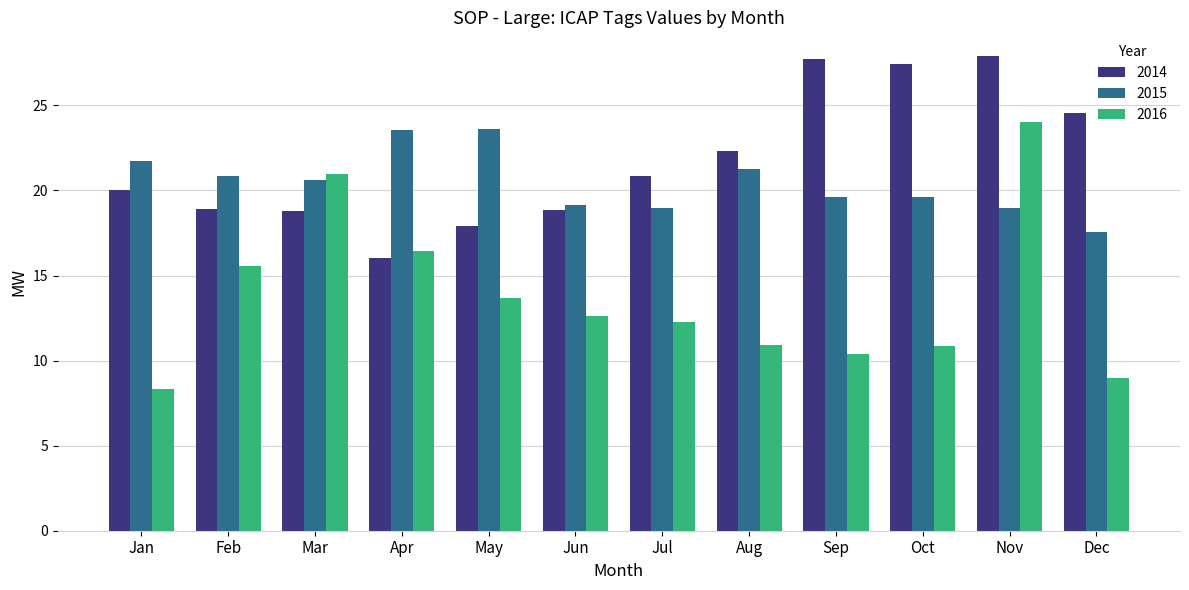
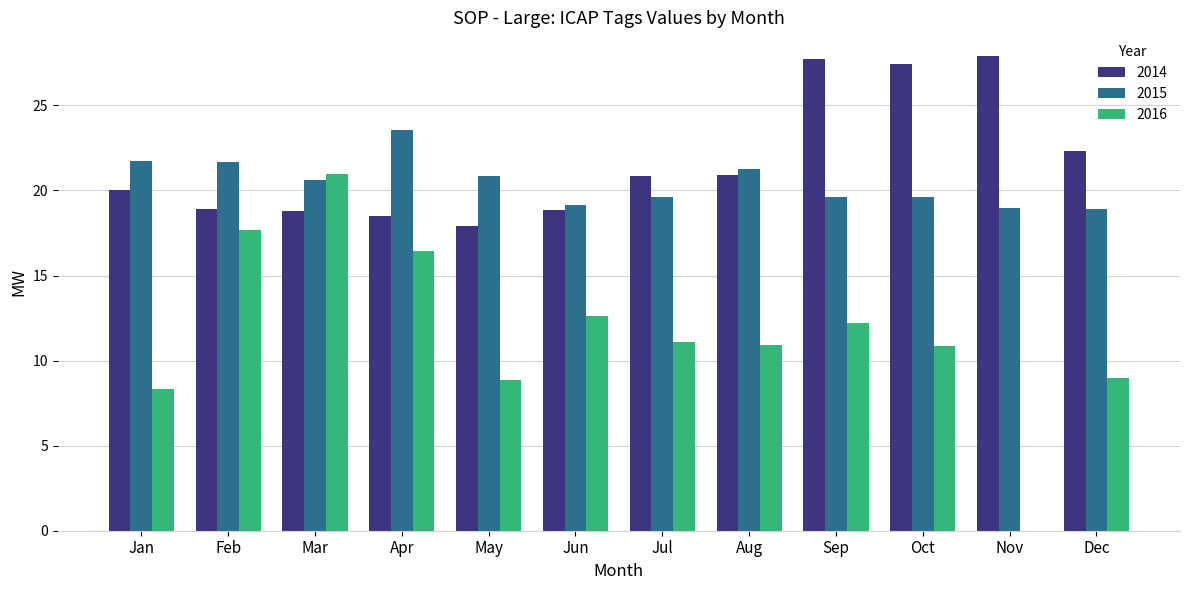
2015, Feb: 20.8 -> 21.7
2016, Feb: 15.6 -> 17.7
2014, Apr: 16.0 -> 18.5
2015, May: 23.6 -> 20.9
2016, May: 13.7 -> 8.9
2015, Jul: 19.0 -> 19.6
2016, Jul: 12.2 -> 11.1
2014, Aug: 22.3 -> 20.9
2016, Sep: 10.4 -> 12.2
2016, Nov: 24 -> 0
2014, Dec: 24.6 -> 22.3
2015, Dec: 17.5 -> 18.9
